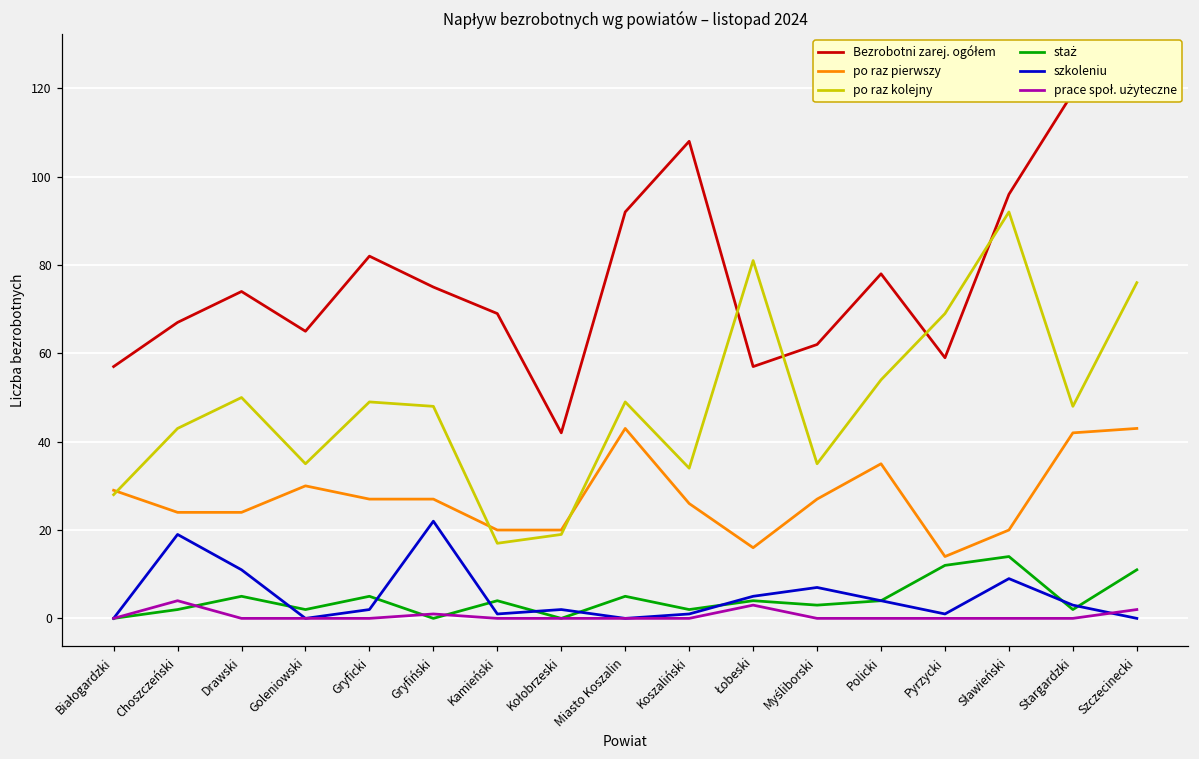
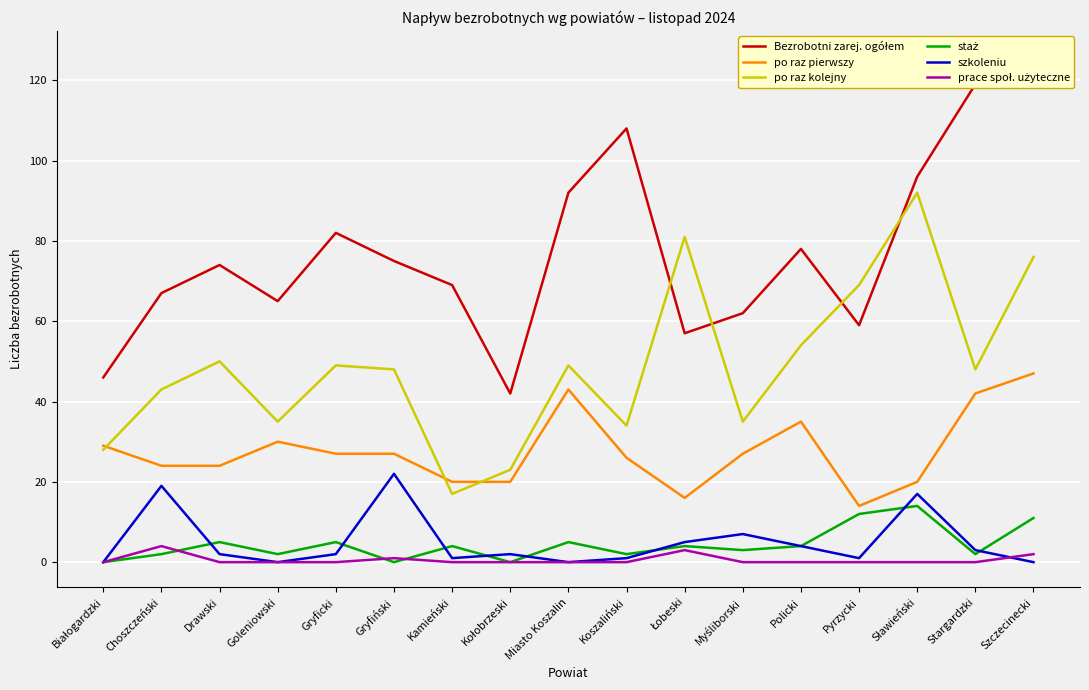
Bezrobotni zarej. ogółem, Białogardzki: 57 -> 46
szkoleniu, Drawski: 11 -> 2
po raz kolejny, Kołobrzeski: 19 -> 23
szkoleniu, Sławieński: 9 -> 17
po raz pierwszy, Szczecinecki: 43 -> 47
